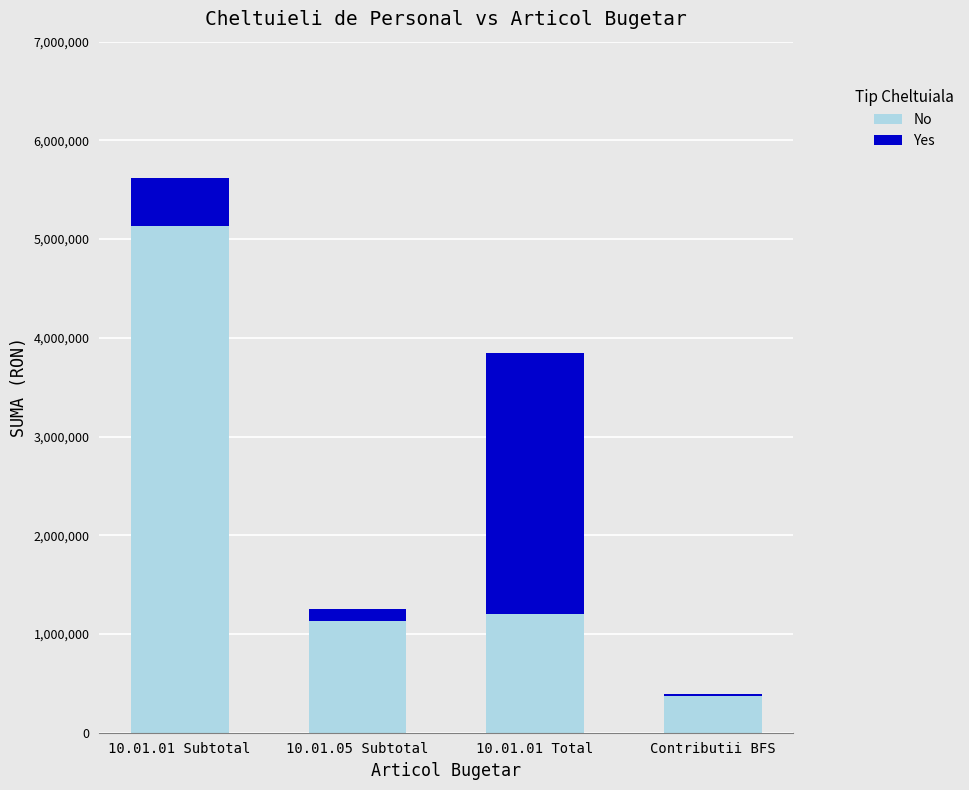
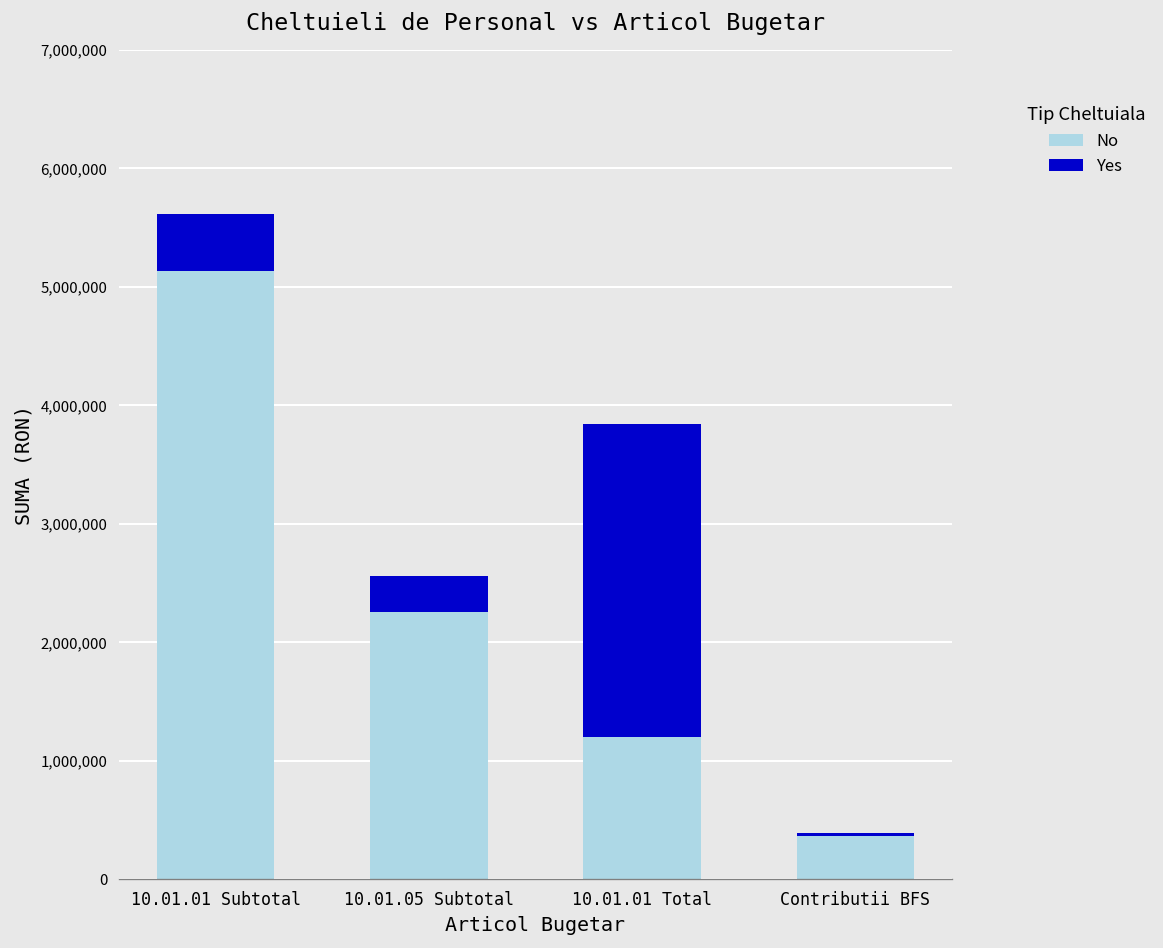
No, 10.01.05 Subtotal: 1,100,000 -> 2,300,000
Yes, 10.01.05 Subtotal: 100,000 -> 300,000
